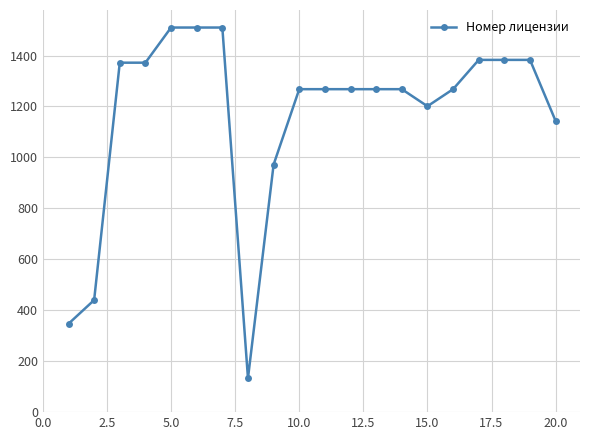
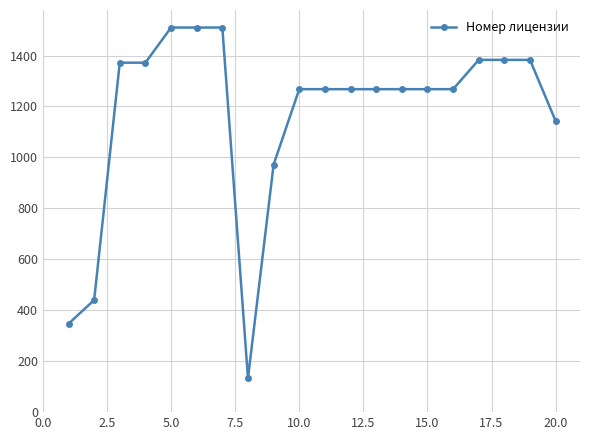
15.0: 1200 -> 1270
